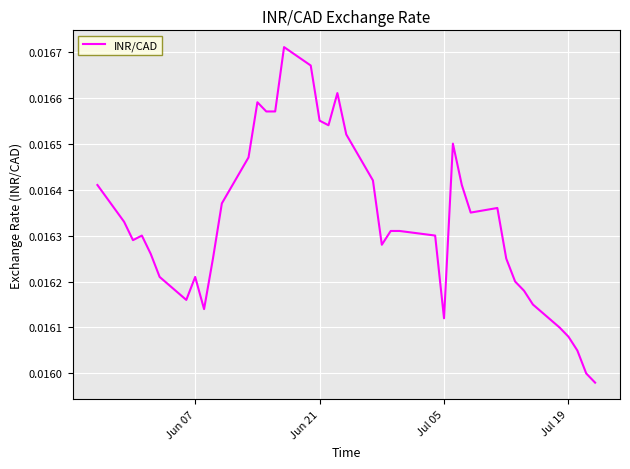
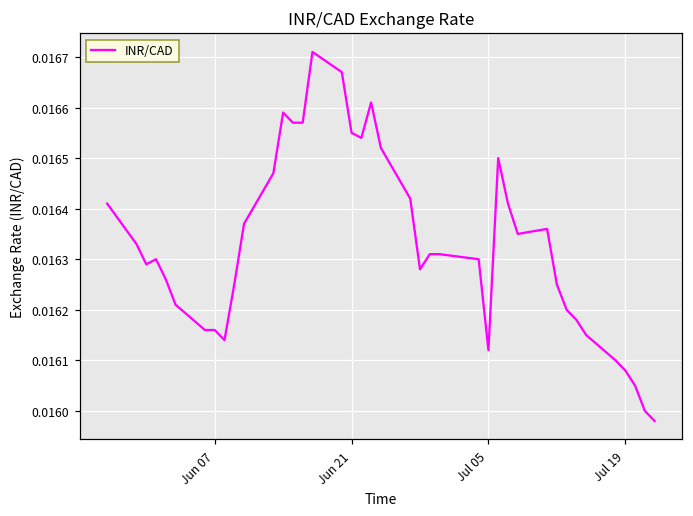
Jun 07: 0.01621 -> 0.01616
